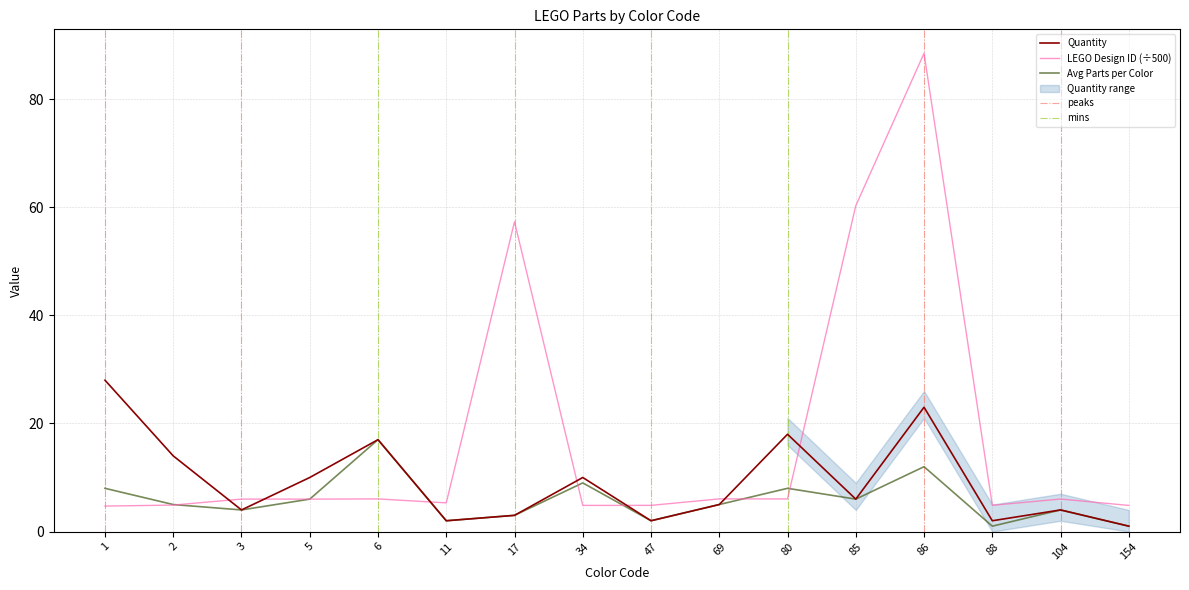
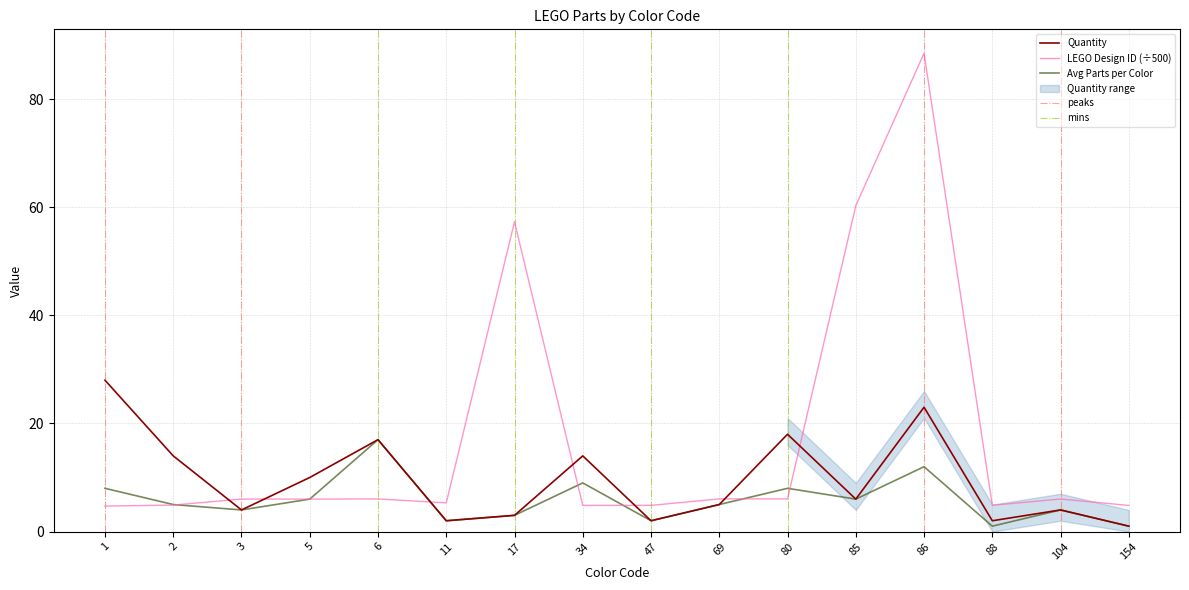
Quantity, 34: 10 -> 14
